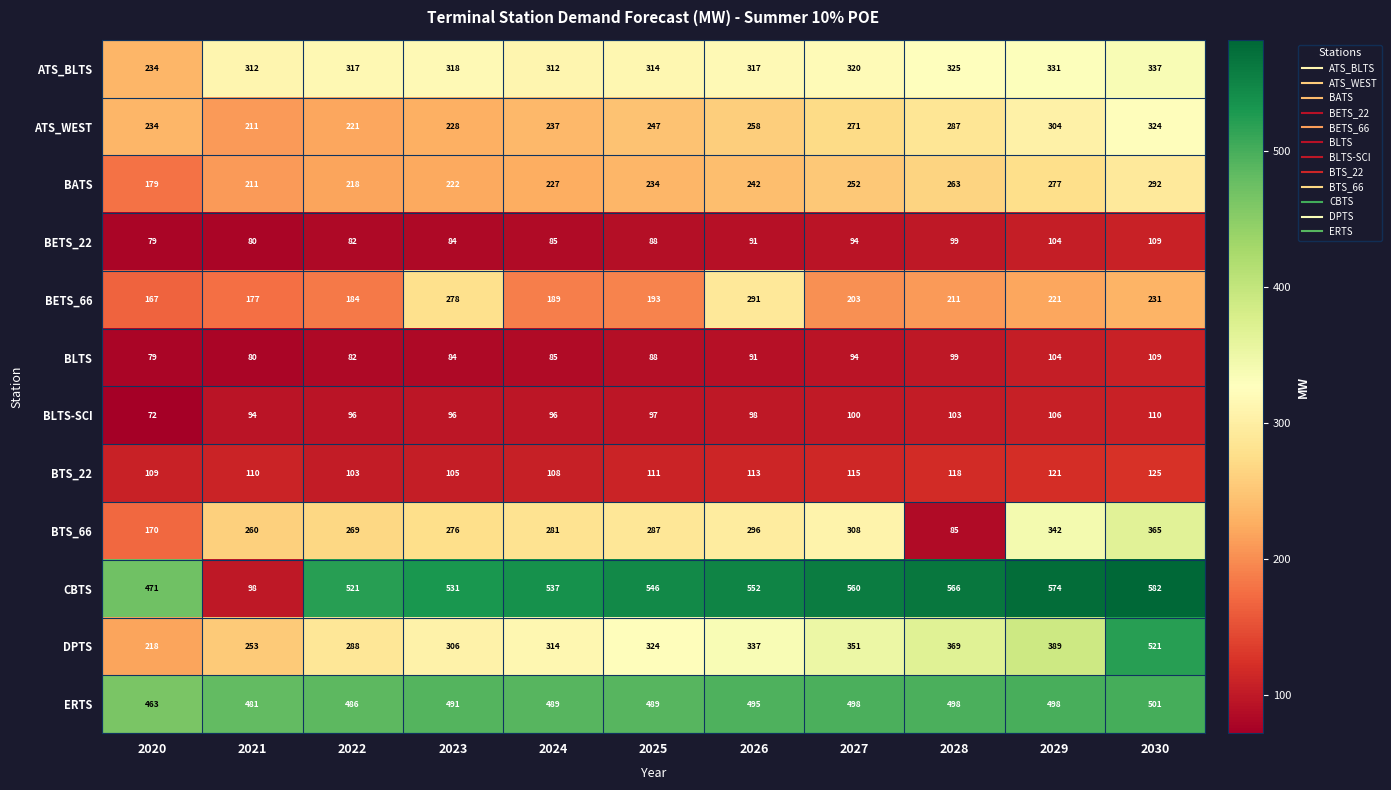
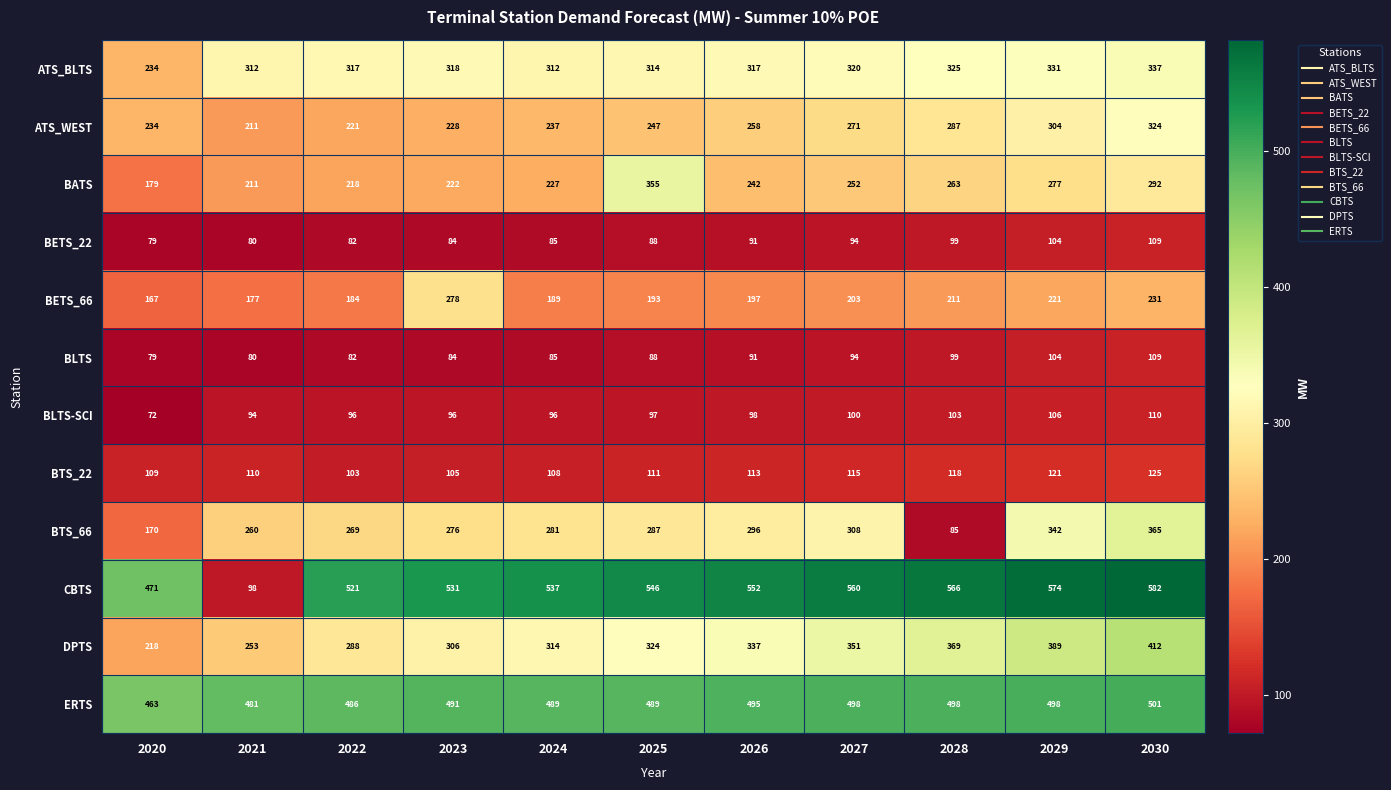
BATS, 2025: 234 -> 355
BETS_66, 2026: 291 -> 197
DPTS, 2030: 521 -> 412
